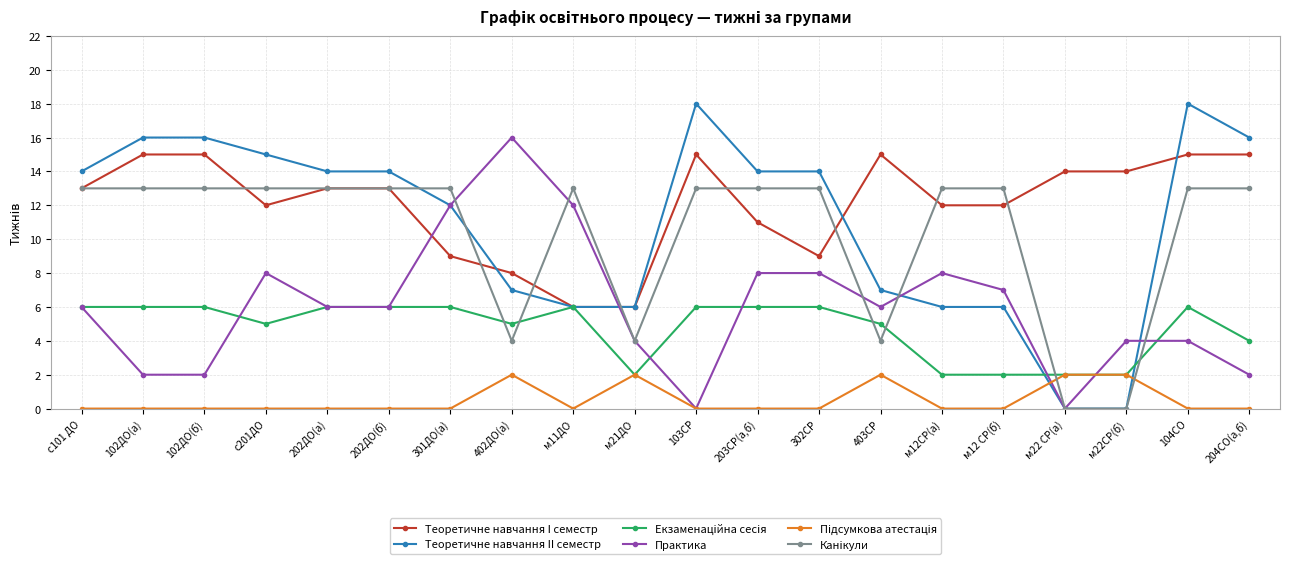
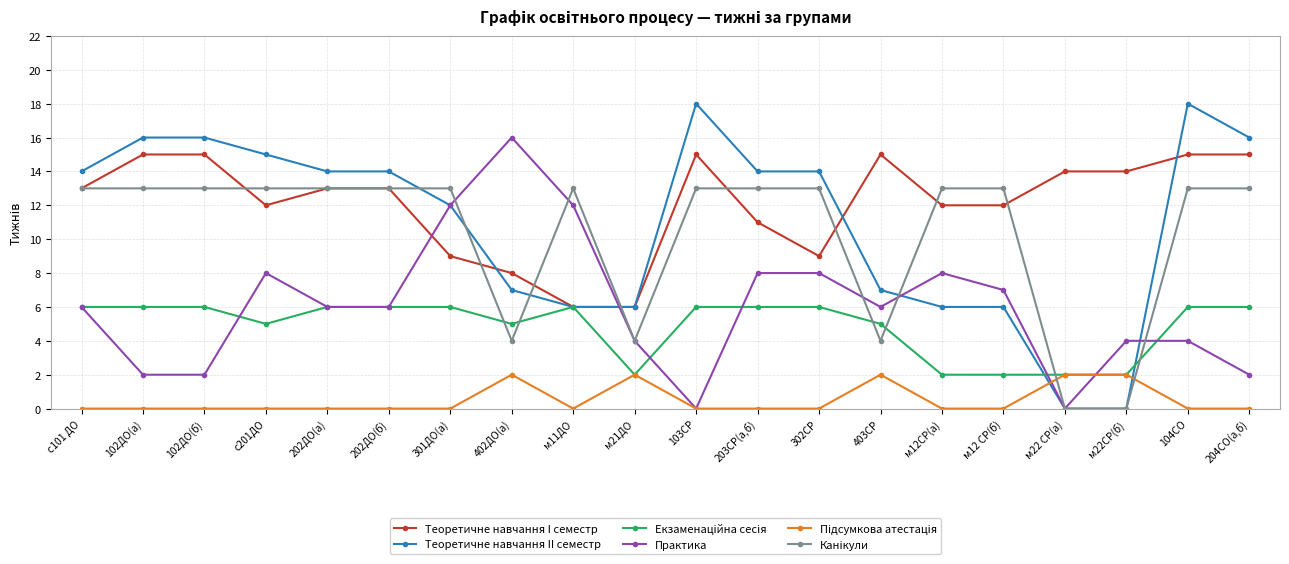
Екзаменаційна сесія, 204СО(а,б): 4 -> 6
